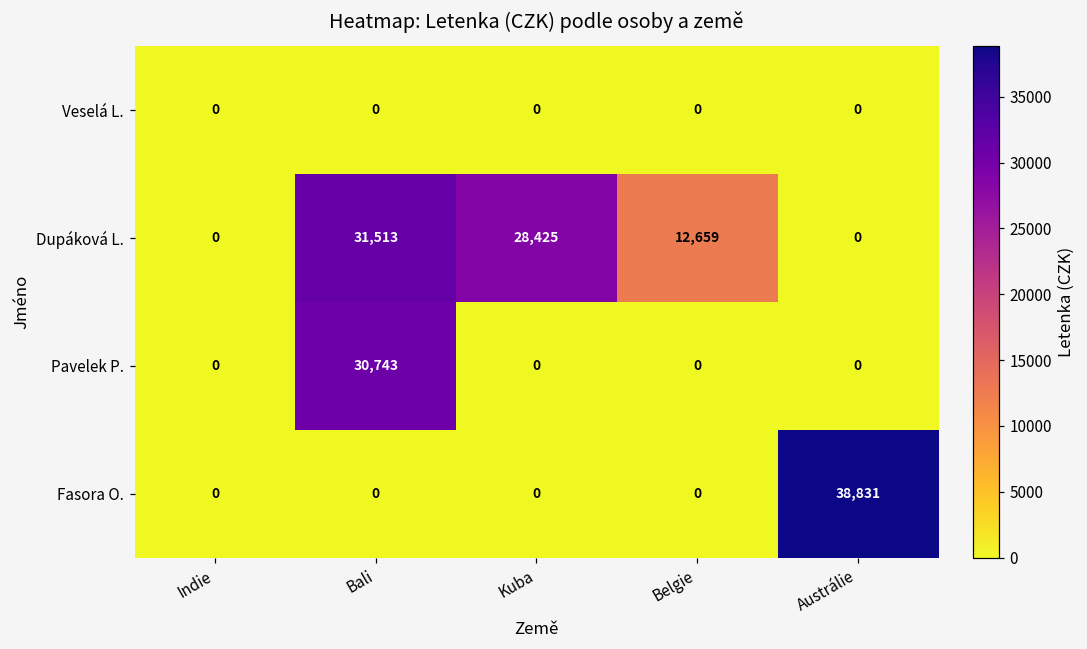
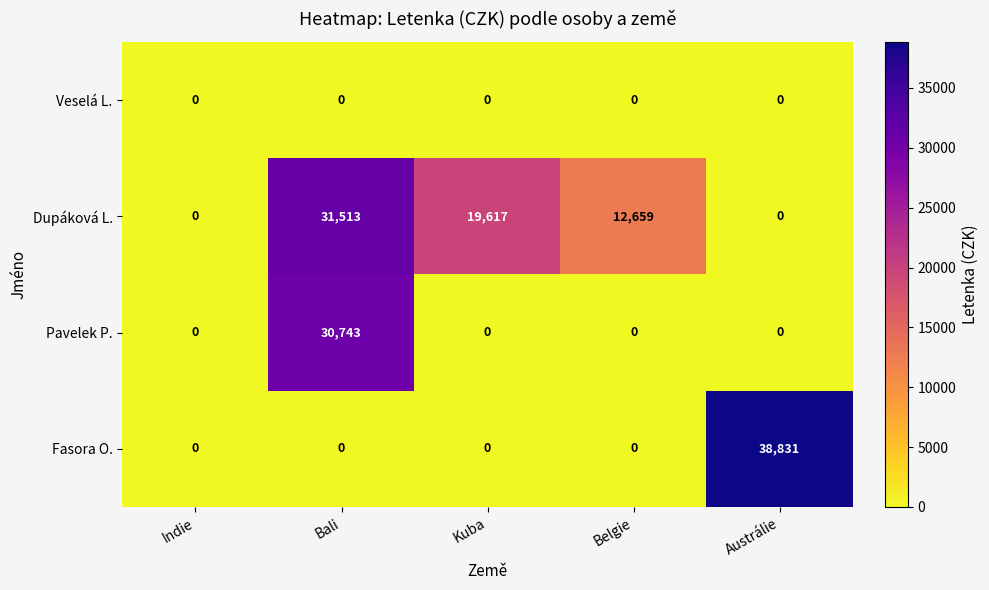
Dupáková L., Kuba: 28,425 -> 19,617
